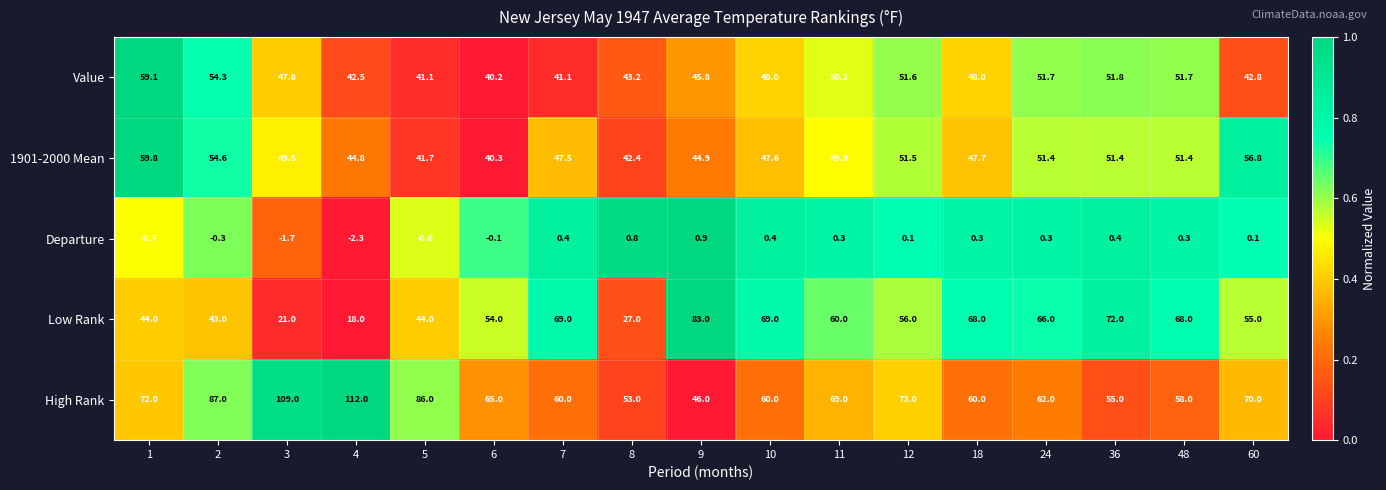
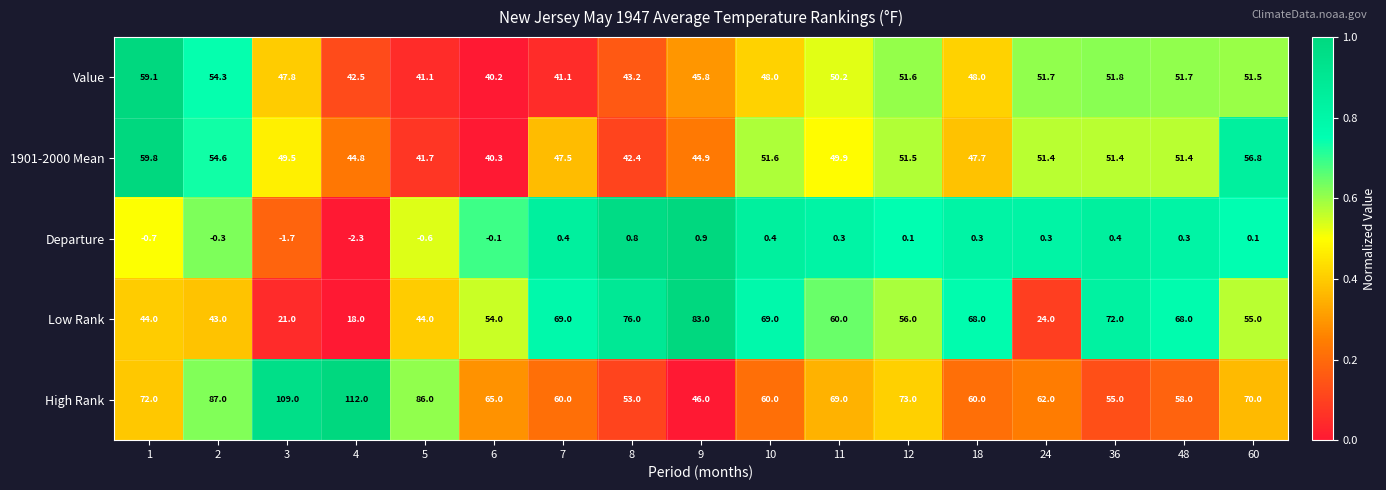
Value, 60: 42.8 -> 51.5
1901-2000 Mean, 10: 47.6 -> 51.6
Low Rank, 8: 27.0 -> 76.0
Low Rank, 24: 66.0 -> 24.0
